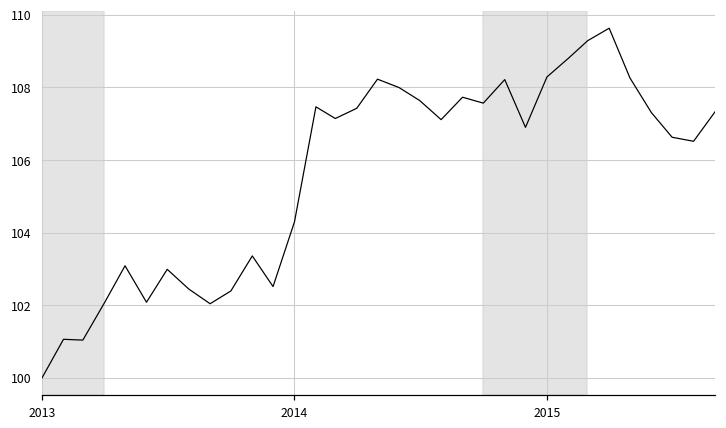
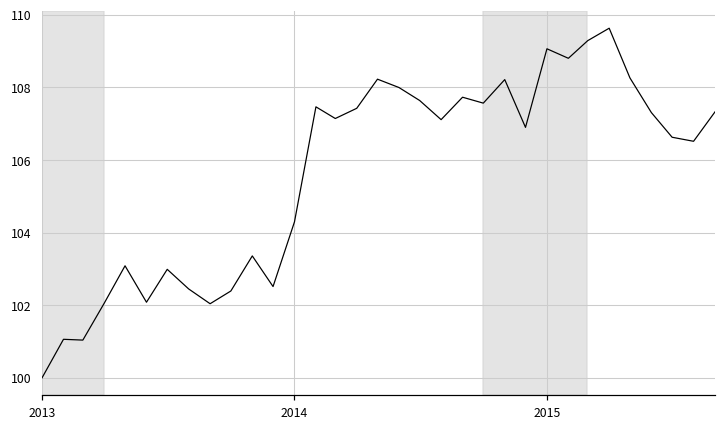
2015: 108.3 -> 109.1
